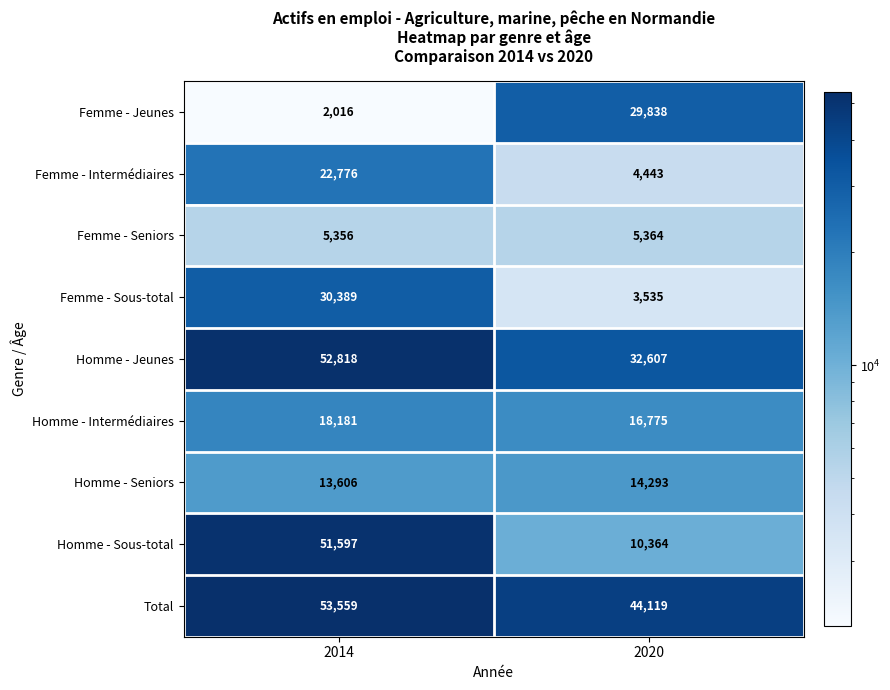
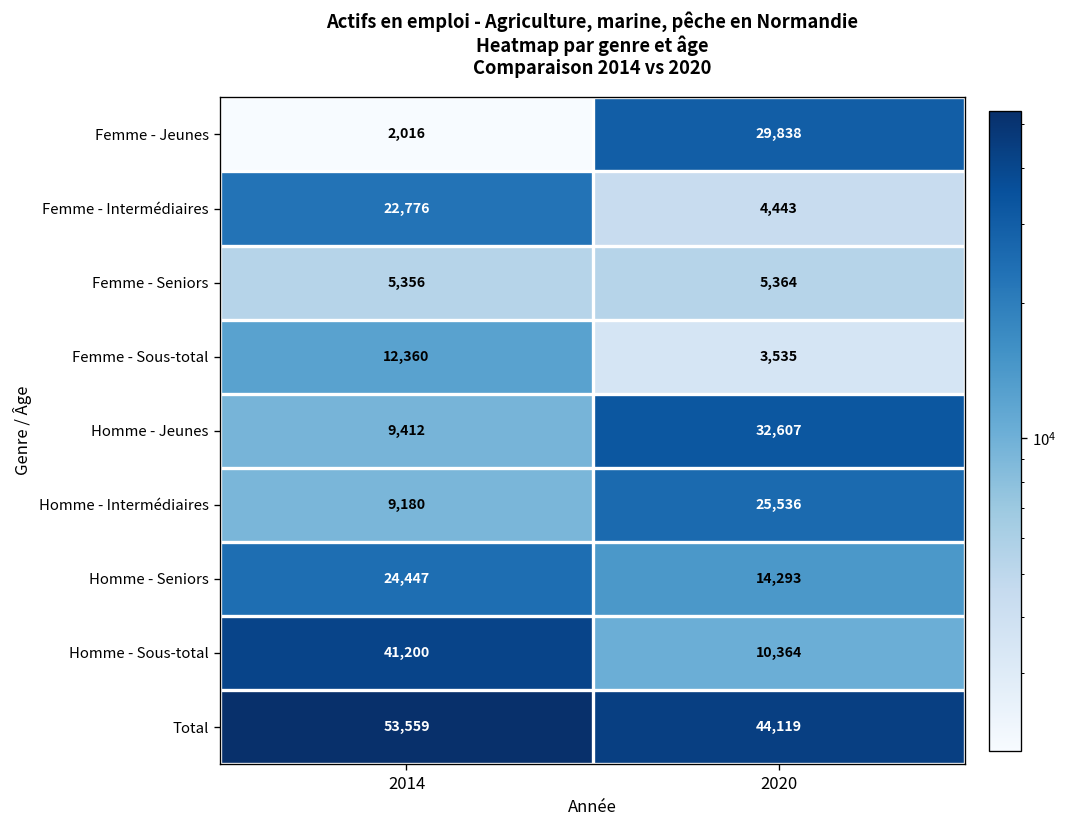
Femme - Sous-total, 2014: 30,389 -> 12,360
Homme - Jeunes, 2014: 52,818 -> 9,412
Homme - Intermédiaires, 2014: 18,181 -> 9,180
Homme - Intermédiaires, 2020: 16,775 -> 25,536
Homme - Seniors, 2014: 13,606 -> 24,447
Homme - Sous-total, 2014: 51,597 -> 41,200
